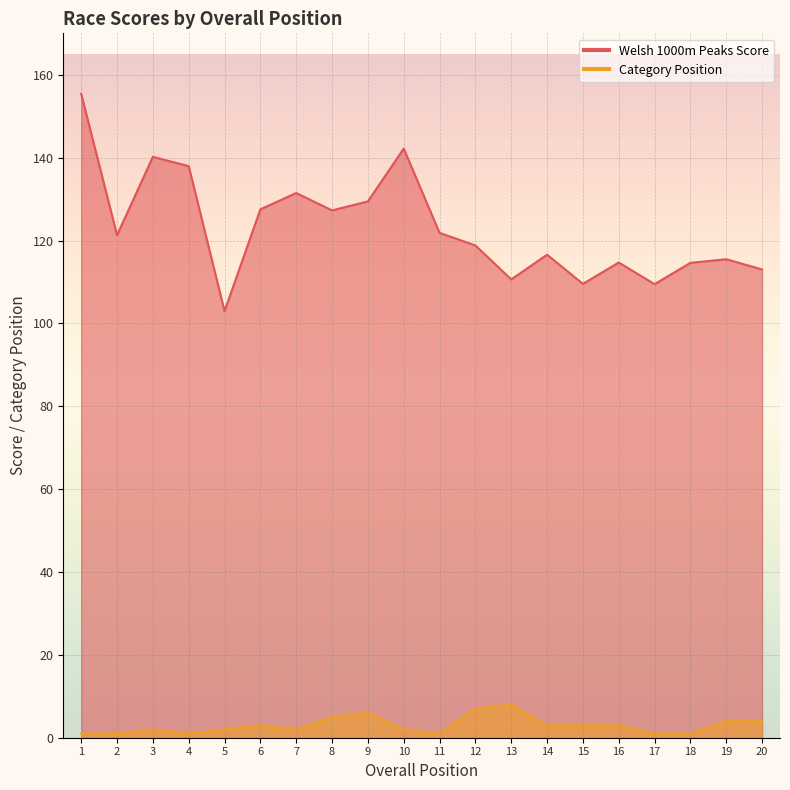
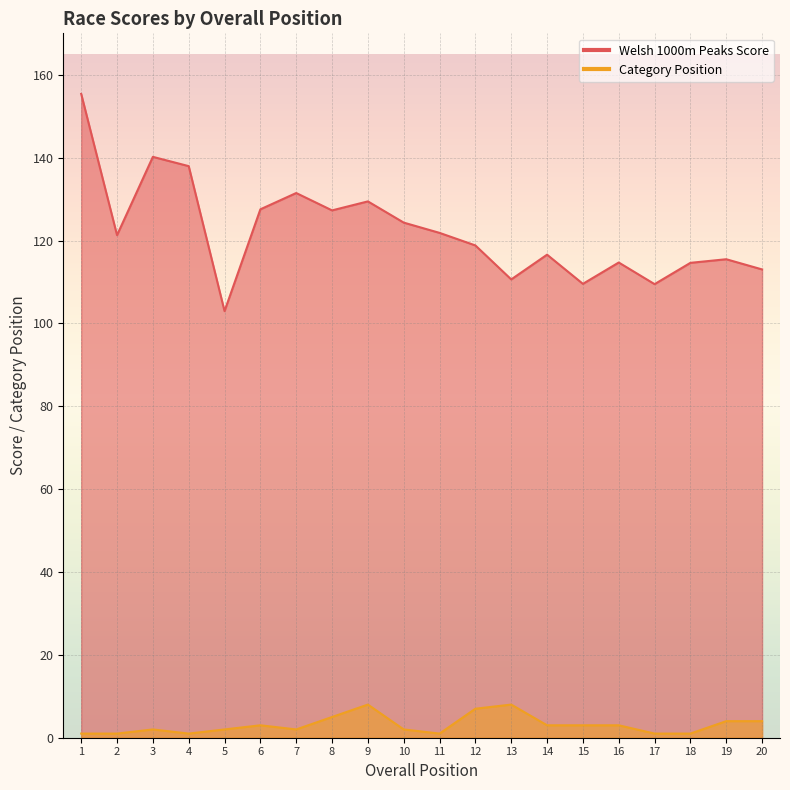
Category Position, 9: 6 -> 8
Welsh 1000m Peaks Score, 10: 142 -> 124
